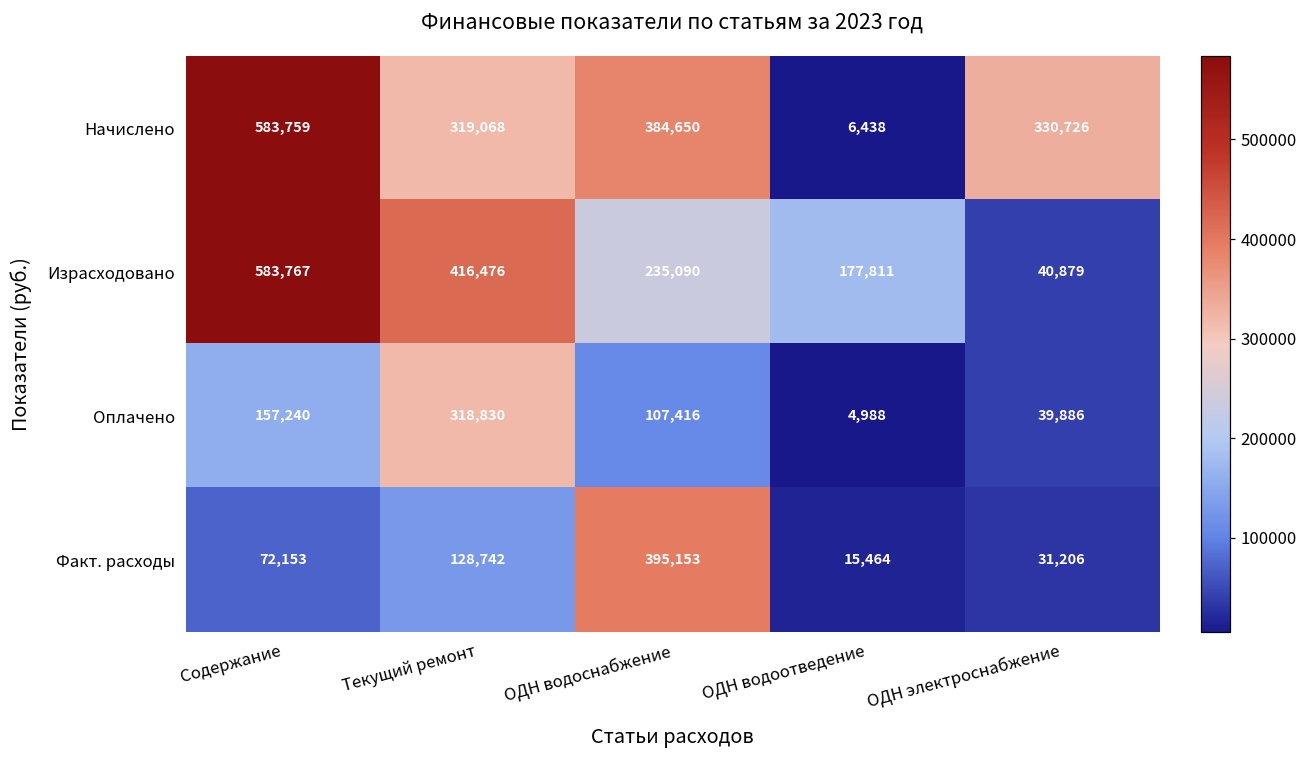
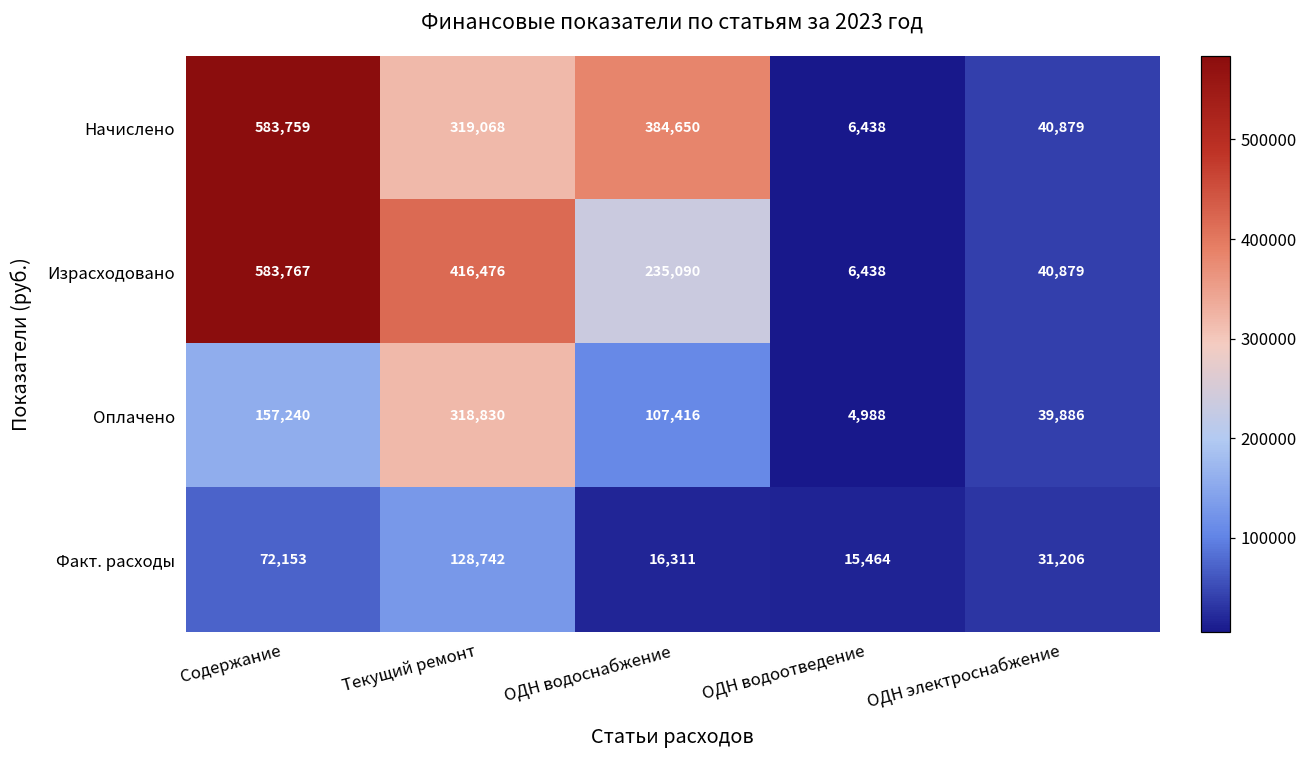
Начислено, ОДН электроснабжение: 330,726 -> 40,879
Израсходовано, ОДН водоотведение: 177,811 -> 6,438
Факт. расходы, ОДН водоснабжение: 395,153 -> 16,311
